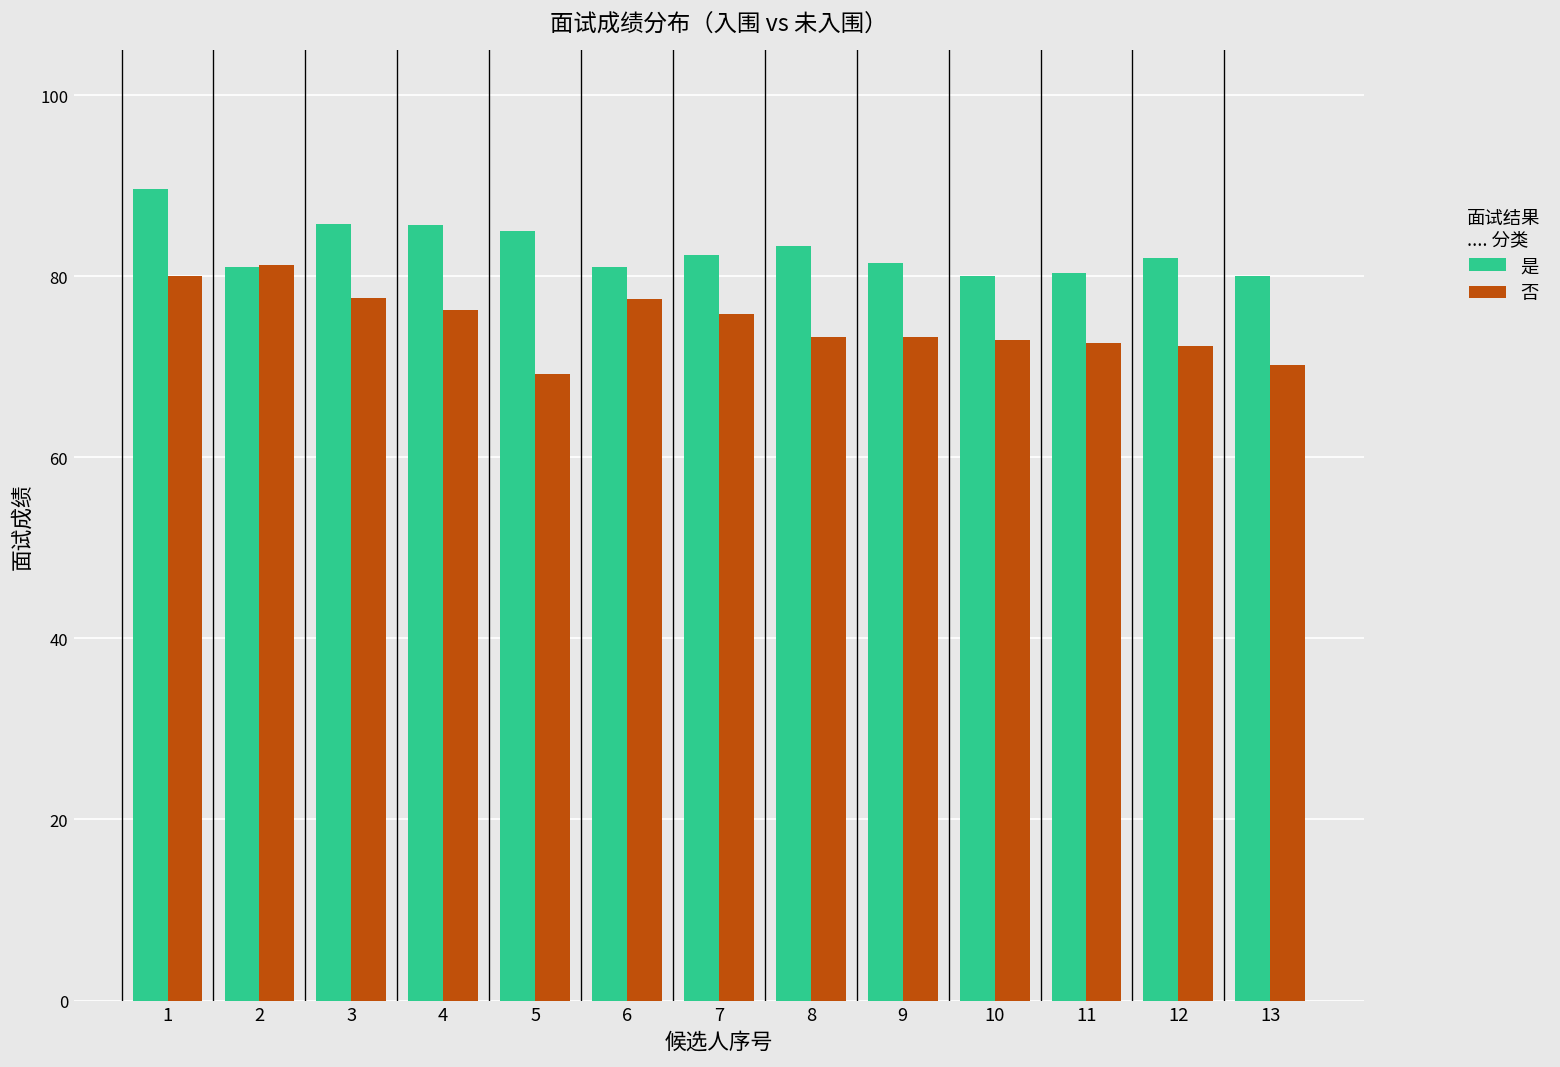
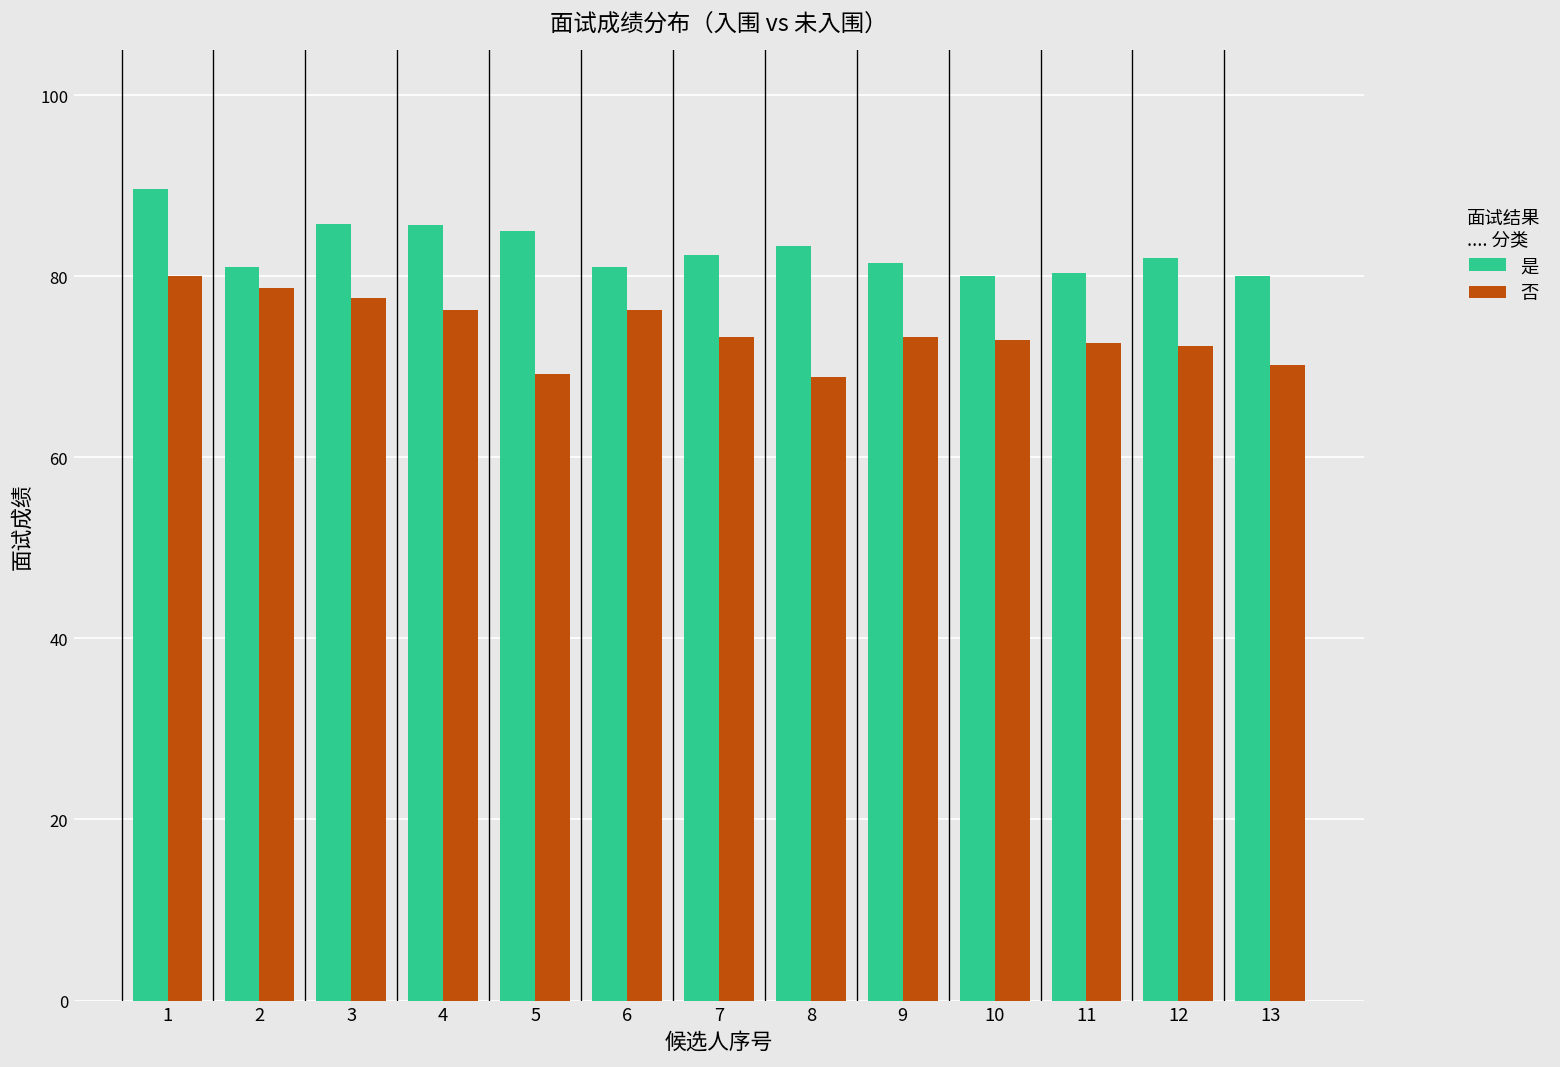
否, 2: 81 -> 79
否, 6: 77 -> 76
否, 7: 76 -> 73
否, 8: 73 -> 69
